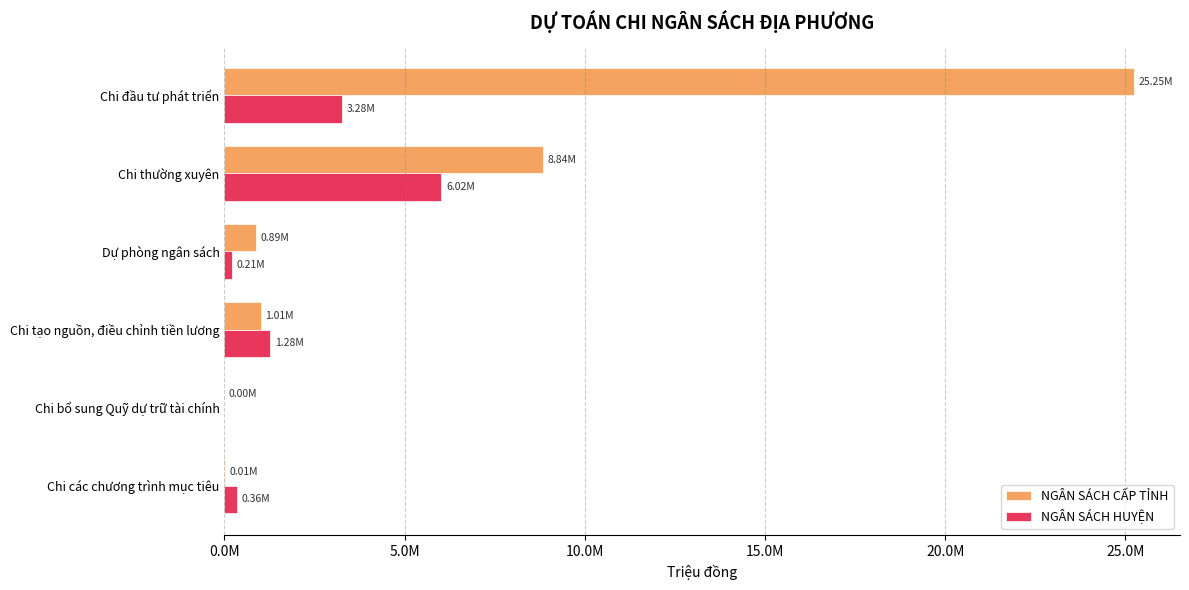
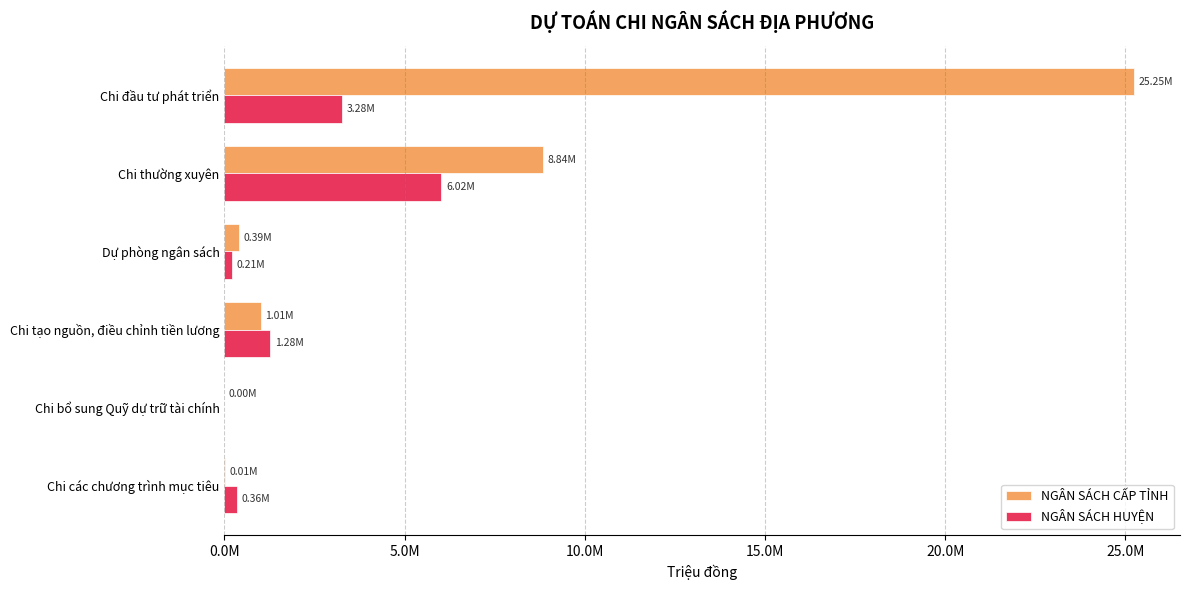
NGÂN SÁCH CẤP TỈNH, Dự phòng ngân sách: 0.89M -> 0.39M
